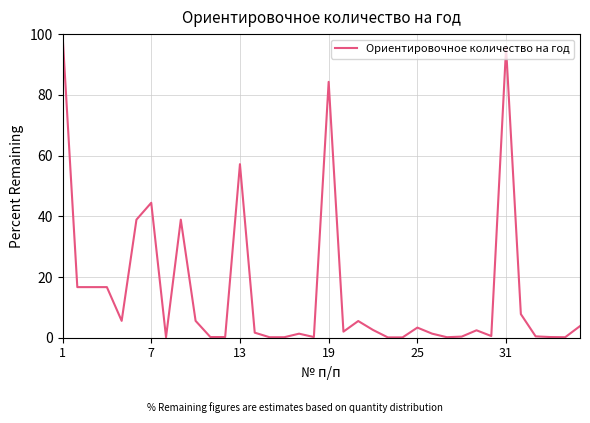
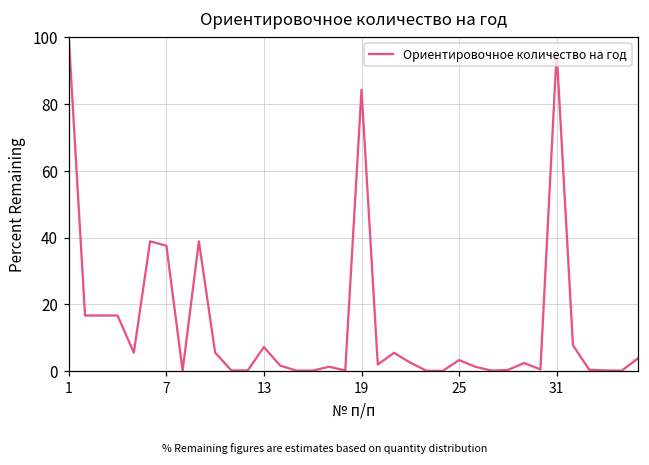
7: 44 -> 38
13: 57 -> 7
